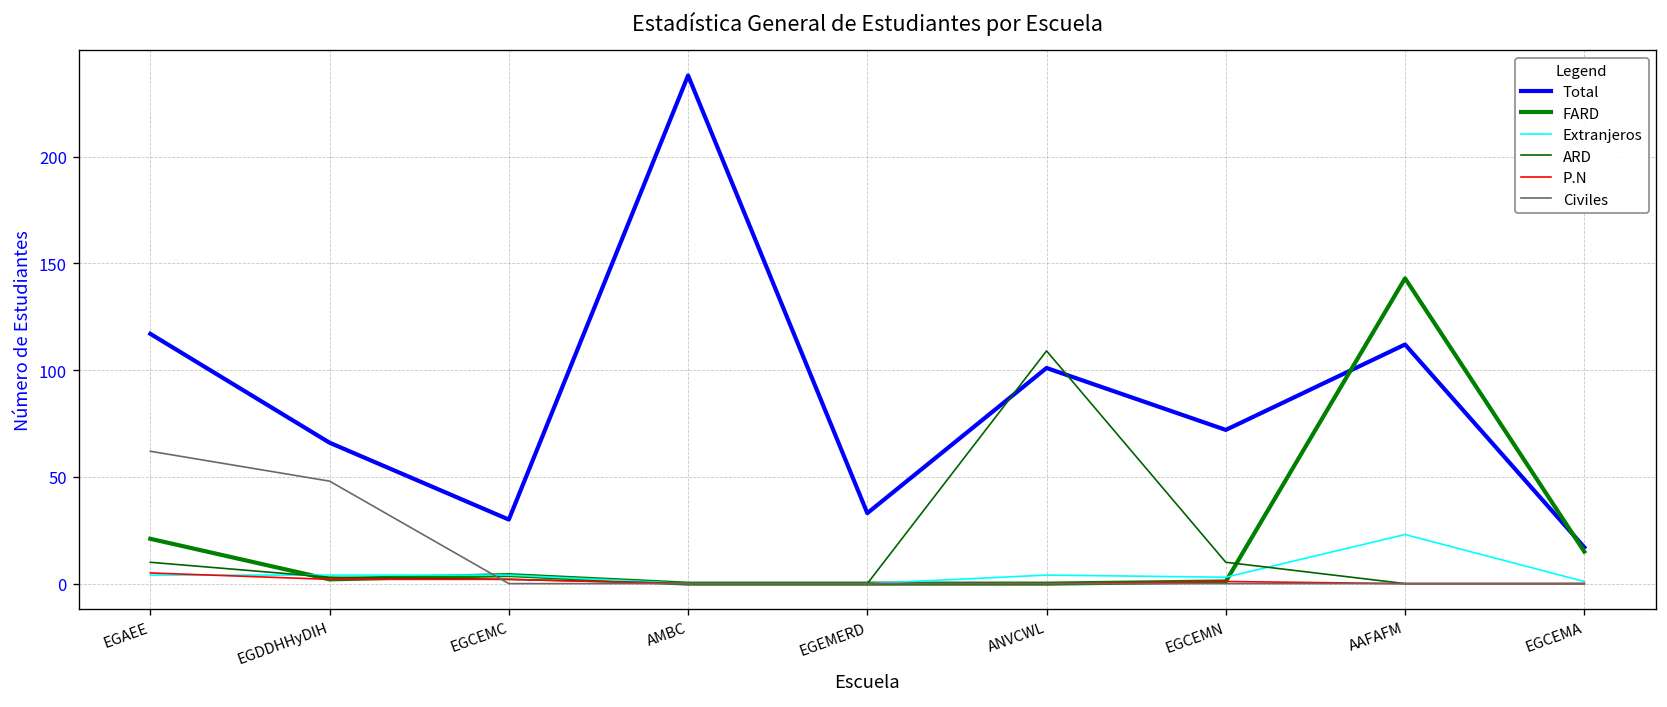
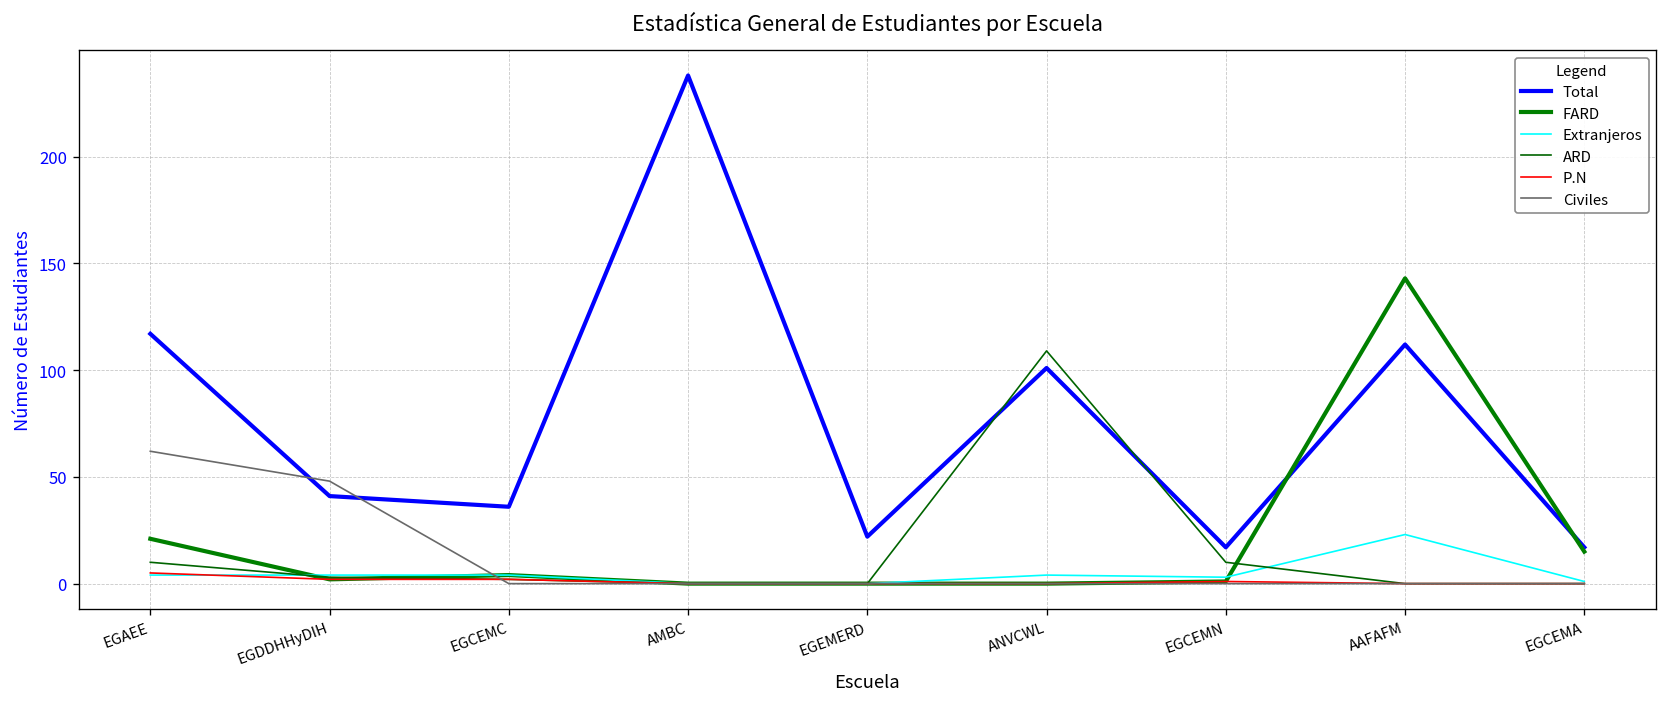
Total, EGDDHHyDIH: 66 -> 41
Total, EGCEMC: 30 -> 36
Total, EGEMERD: 33 -> 22
Total, EGCEMN: 72 -> 17
